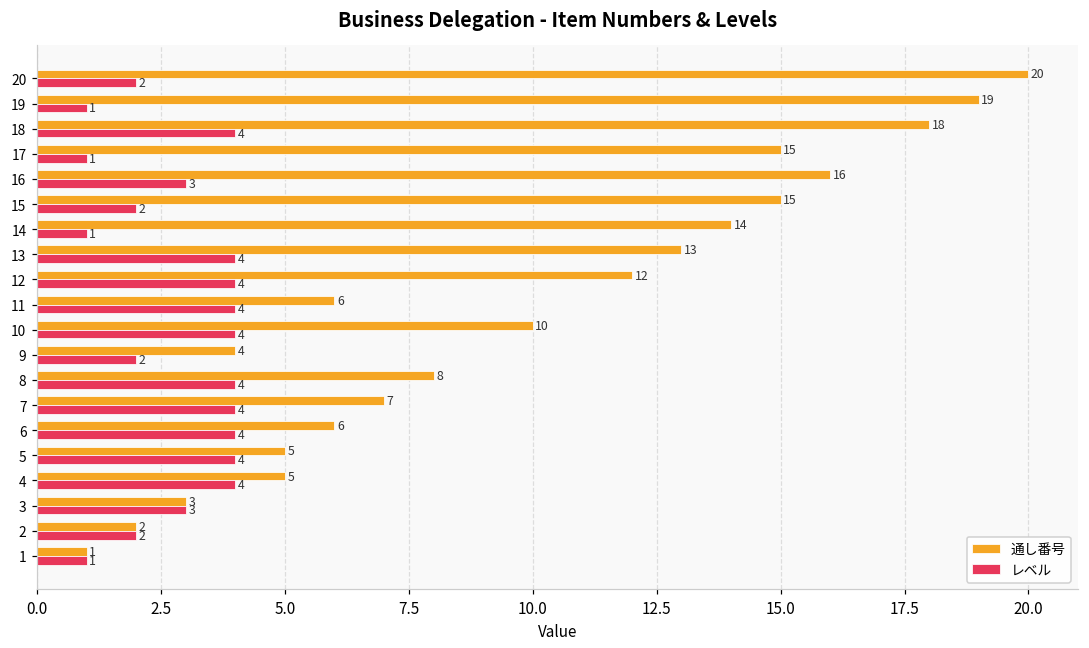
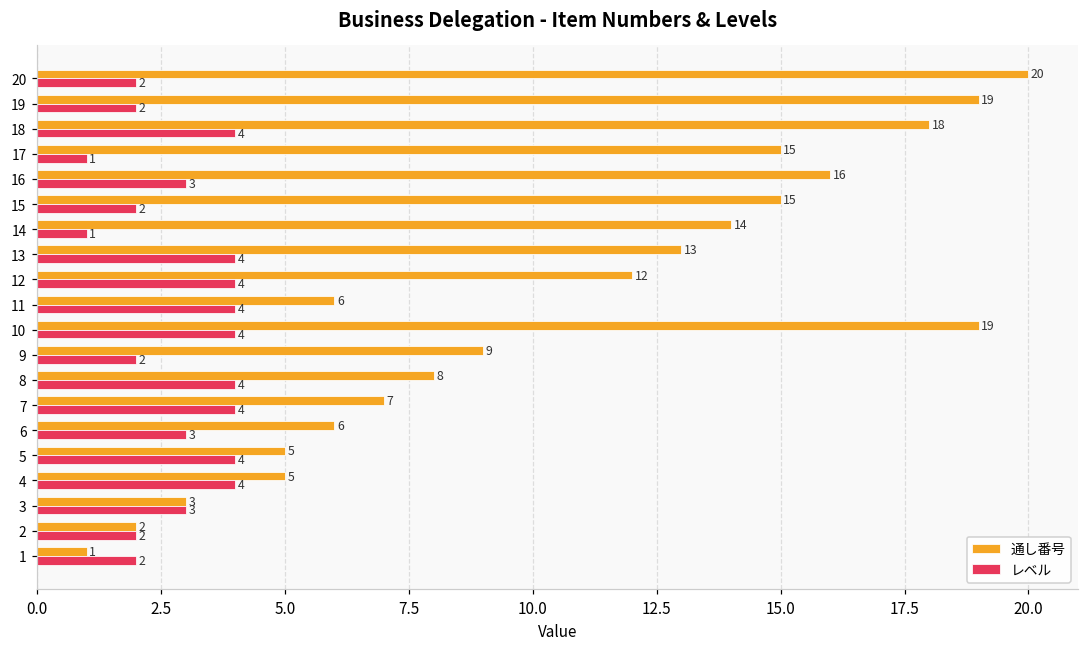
レベル, 19: 1 -> 2
通し番号, 10: 10 -> 19
通し番号, 9: 4 -> 9
レベル, 6: 4 -> 3
レベル, 1: 1 -> 2
